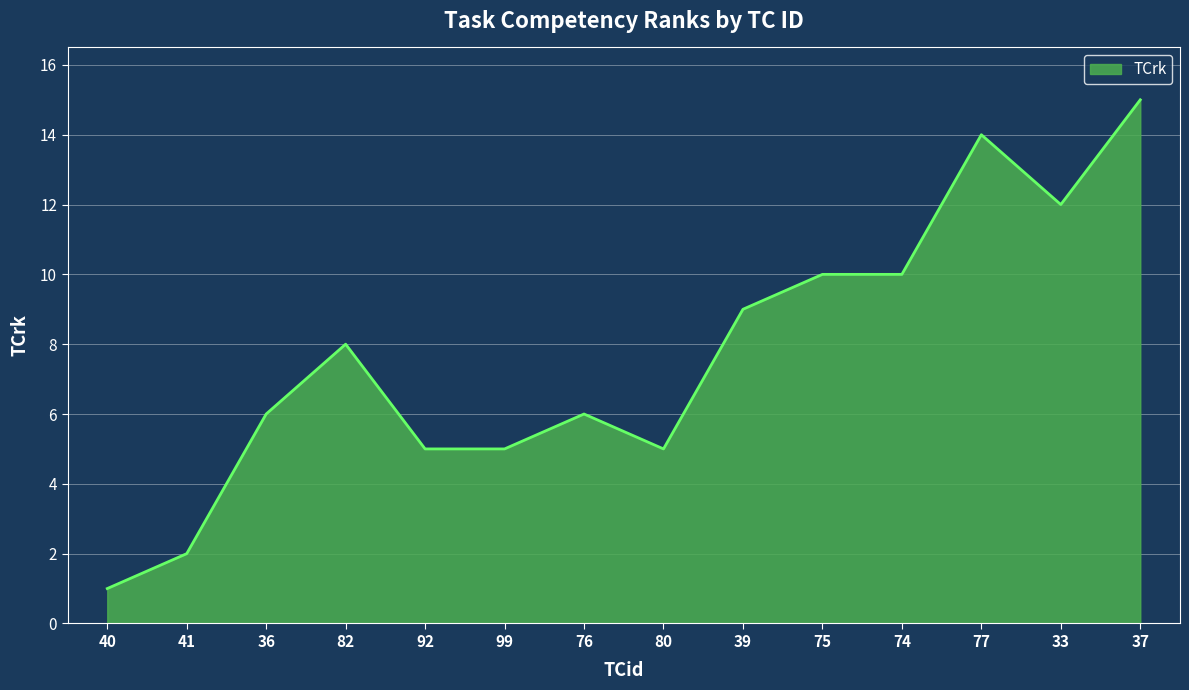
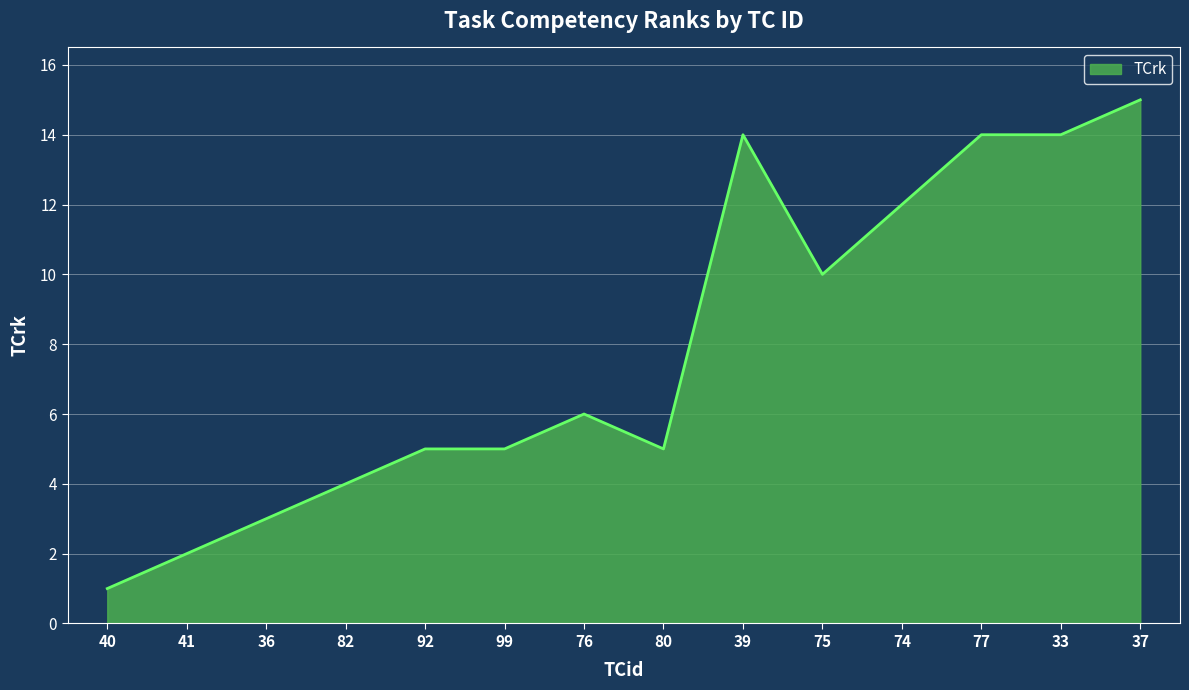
36: 6 -> 3
82: 8 -> 4
39: 9 -> 14
74: 10 -> 12
33: 12 -> 14
